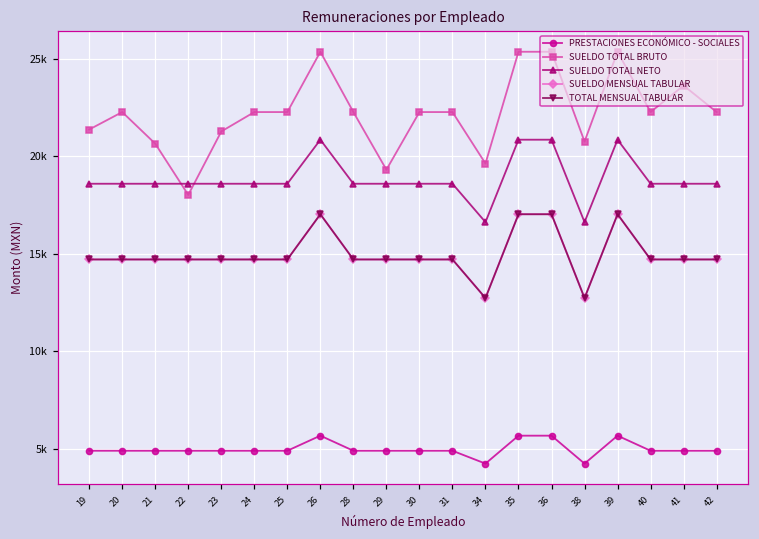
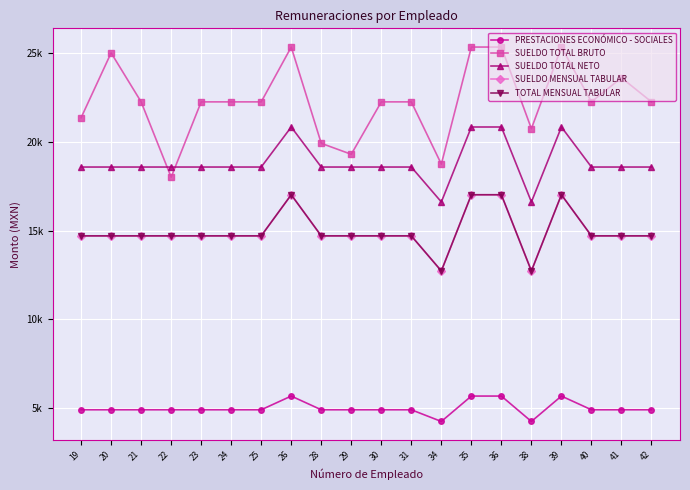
SUELDO TOTAL BRUTO, 20: 22300 -> 25000
SUELDO TOTAL BRUTO, 21: 20600 -> 22300
SUELDO TOTAL BRUTO, 23: 21300 -> 22300
SUELDO TOTAL BRUTO, 28: 22300 -> 19900
SUELDO TOTAL BRUTO, 34: 19600 -> 18700
